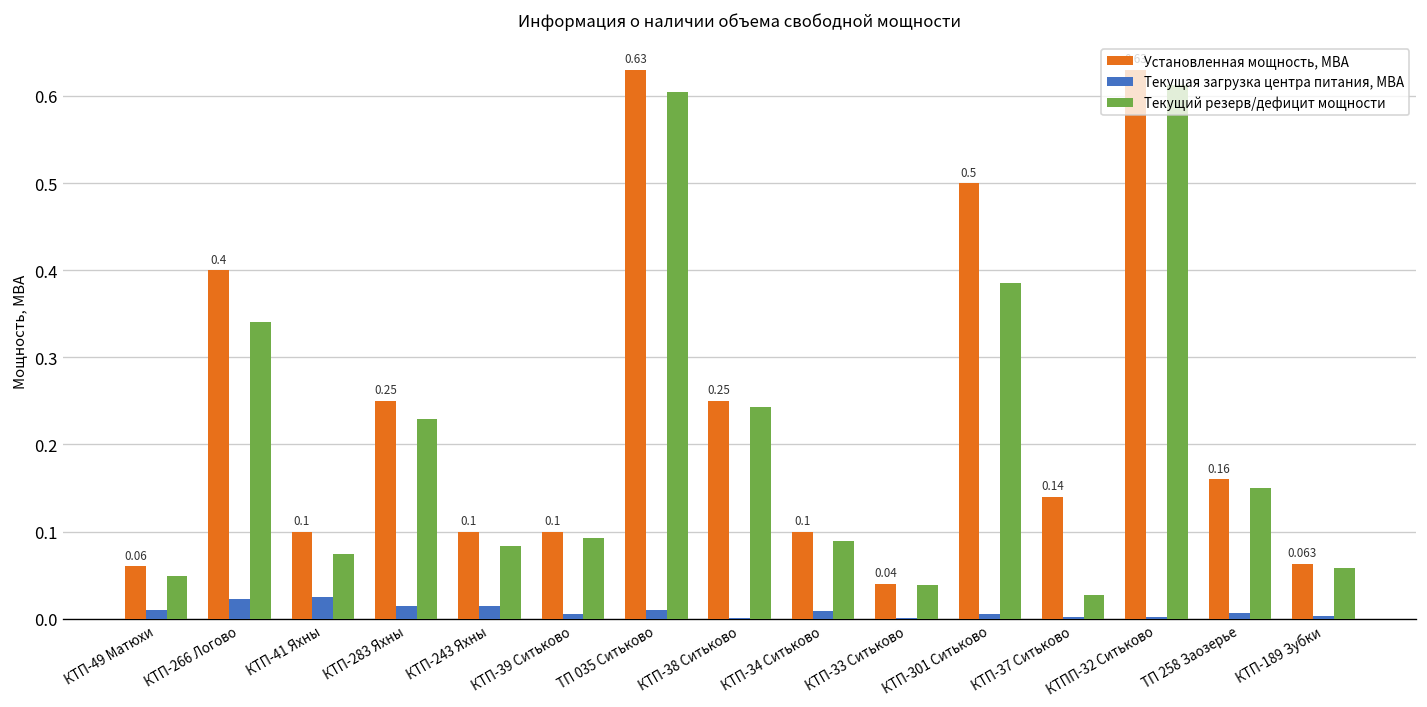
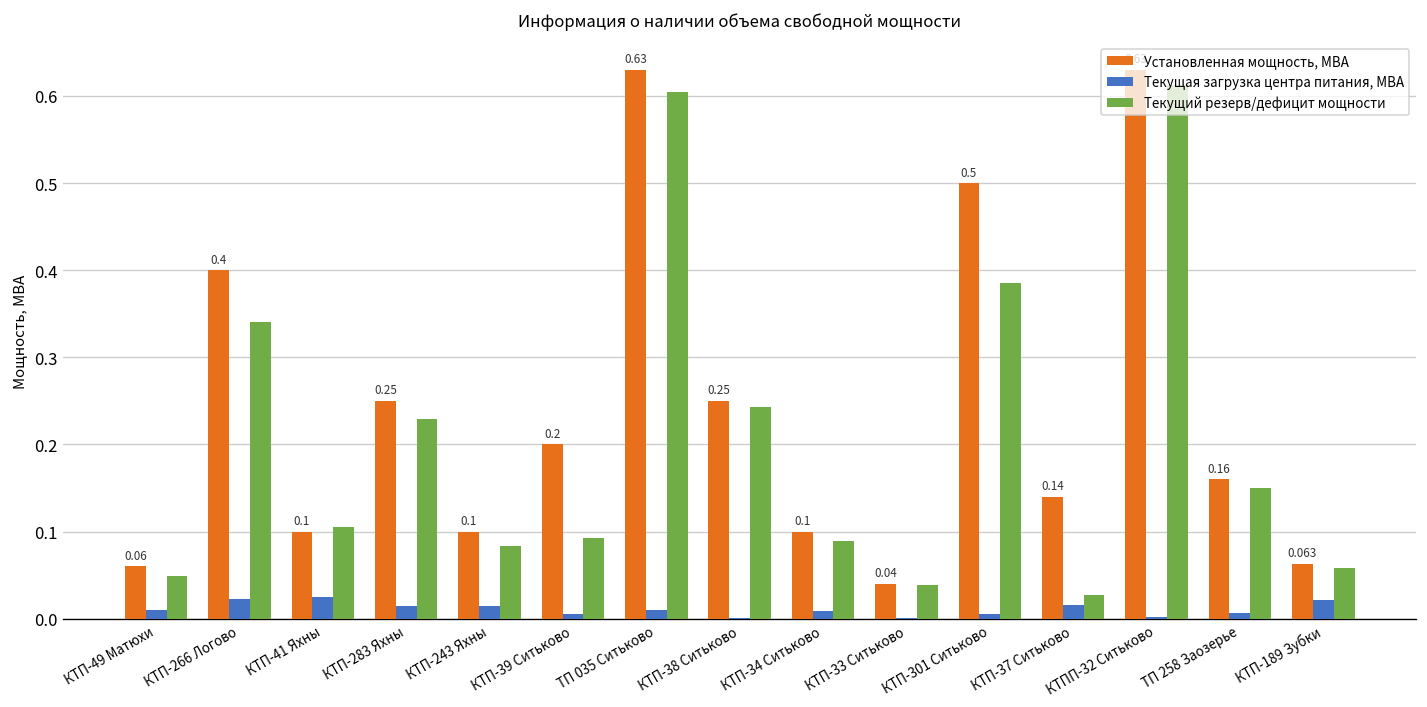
Текущий резерв/дефицит мощности, КТП-41 Яхны: 0.07 -> 0.11
Установленная мощность, МВА, КТП-39 Ситьково: 0.1 -> 0.2
Текущая загрузка центра питания, МВА, КТП-37 Ситьково: 0.00 -> 0.02
Текущая загрузка центра питания, МВА, КТП-189 Зубки: 0.00 -> 0.02
